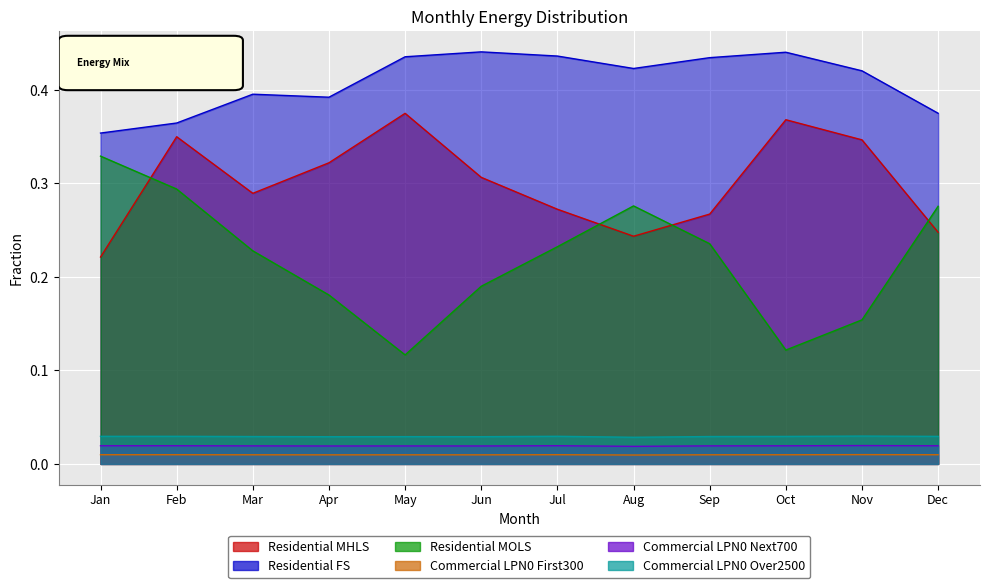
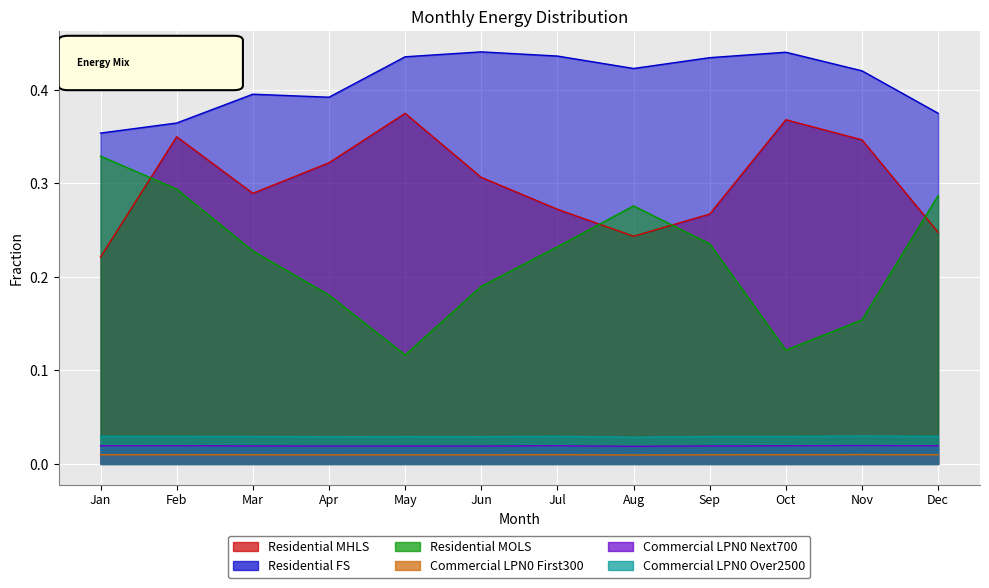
Residential MOLS, Dec: 0.28 -> 0.29
